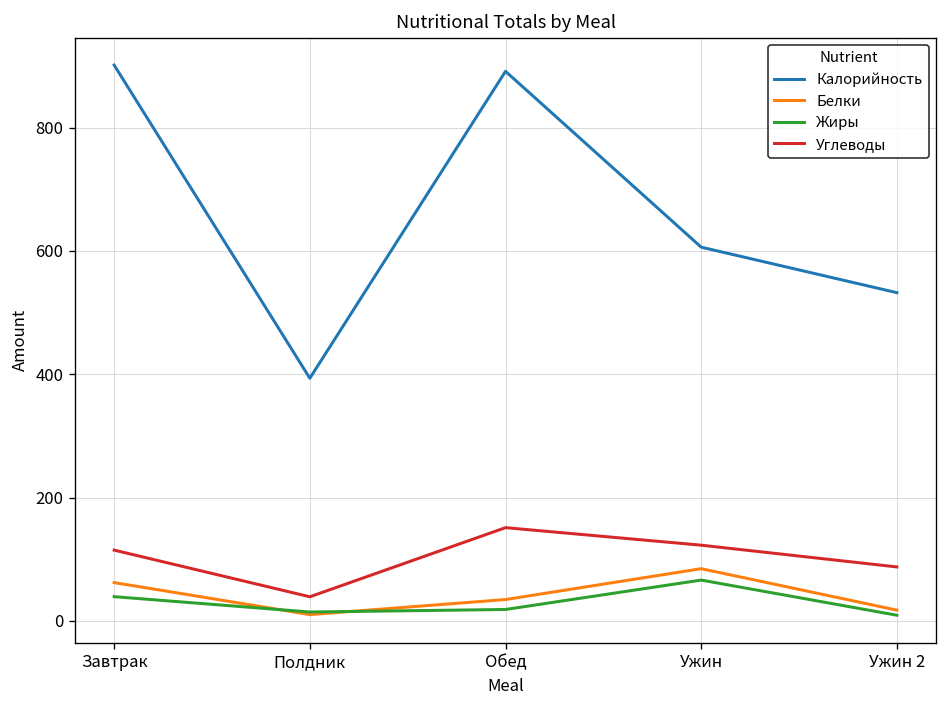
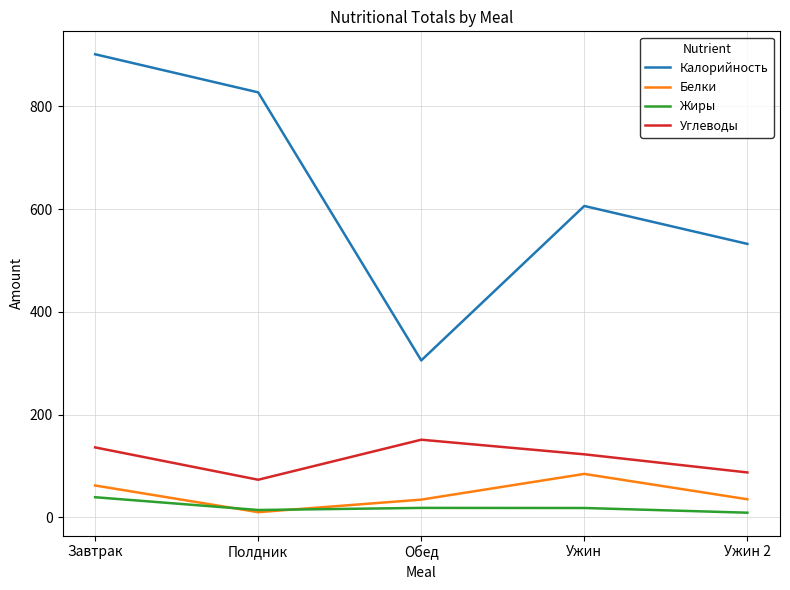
Углеводы, Завтрак: 110 -> 140
Калорийность, Полдник: 390 -> 830
Углеводы, Полдник: 40 -> 70
Калорийность, Обед: 890 -> 310
Жиры, Ужин: 70 -> 20
Белки, Ужин 2: 20 -> 40
